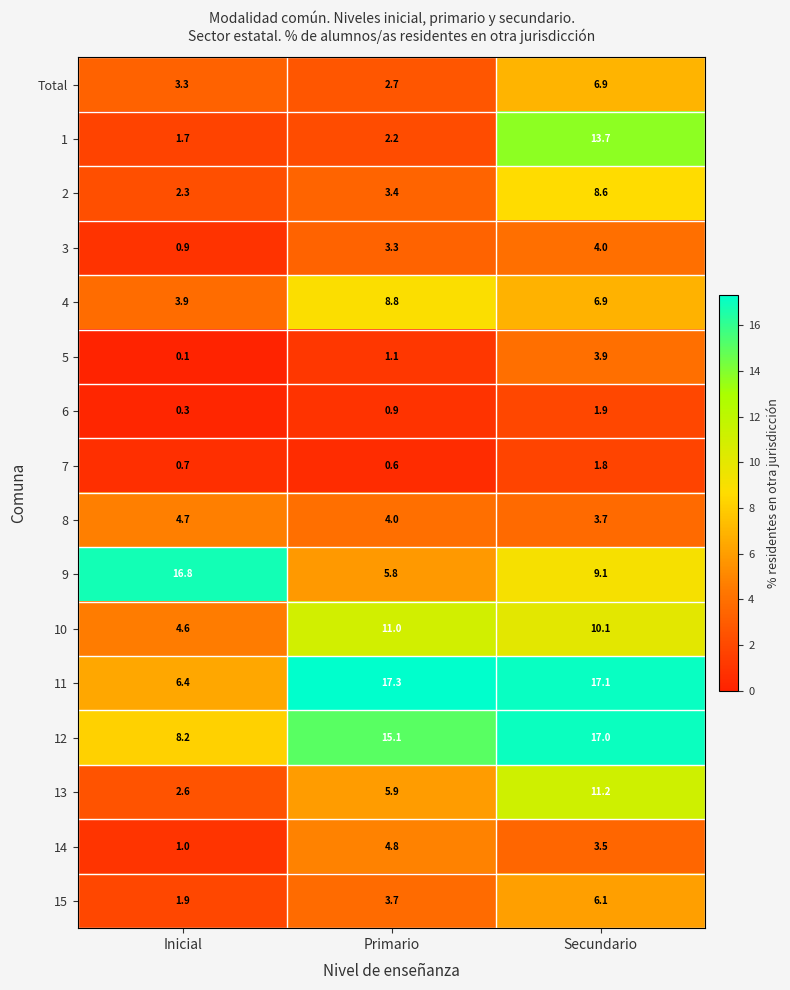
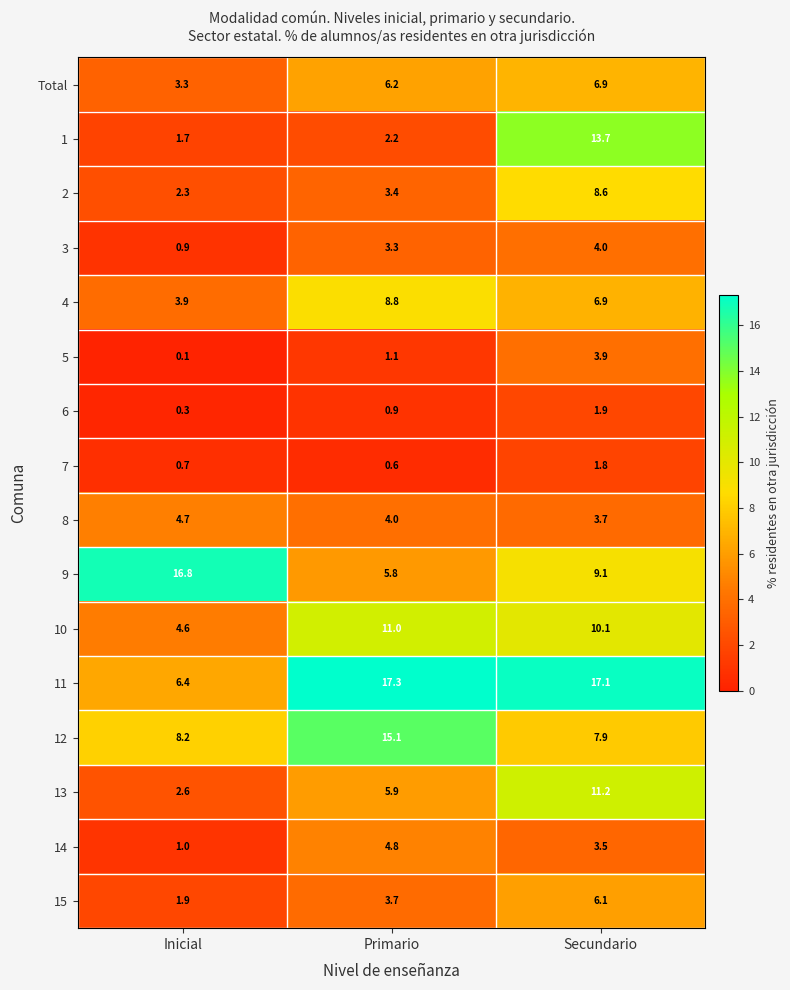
Total, Primario: 2.7 -> 6.2
12, Secundario: 17.0 -> 7.9
